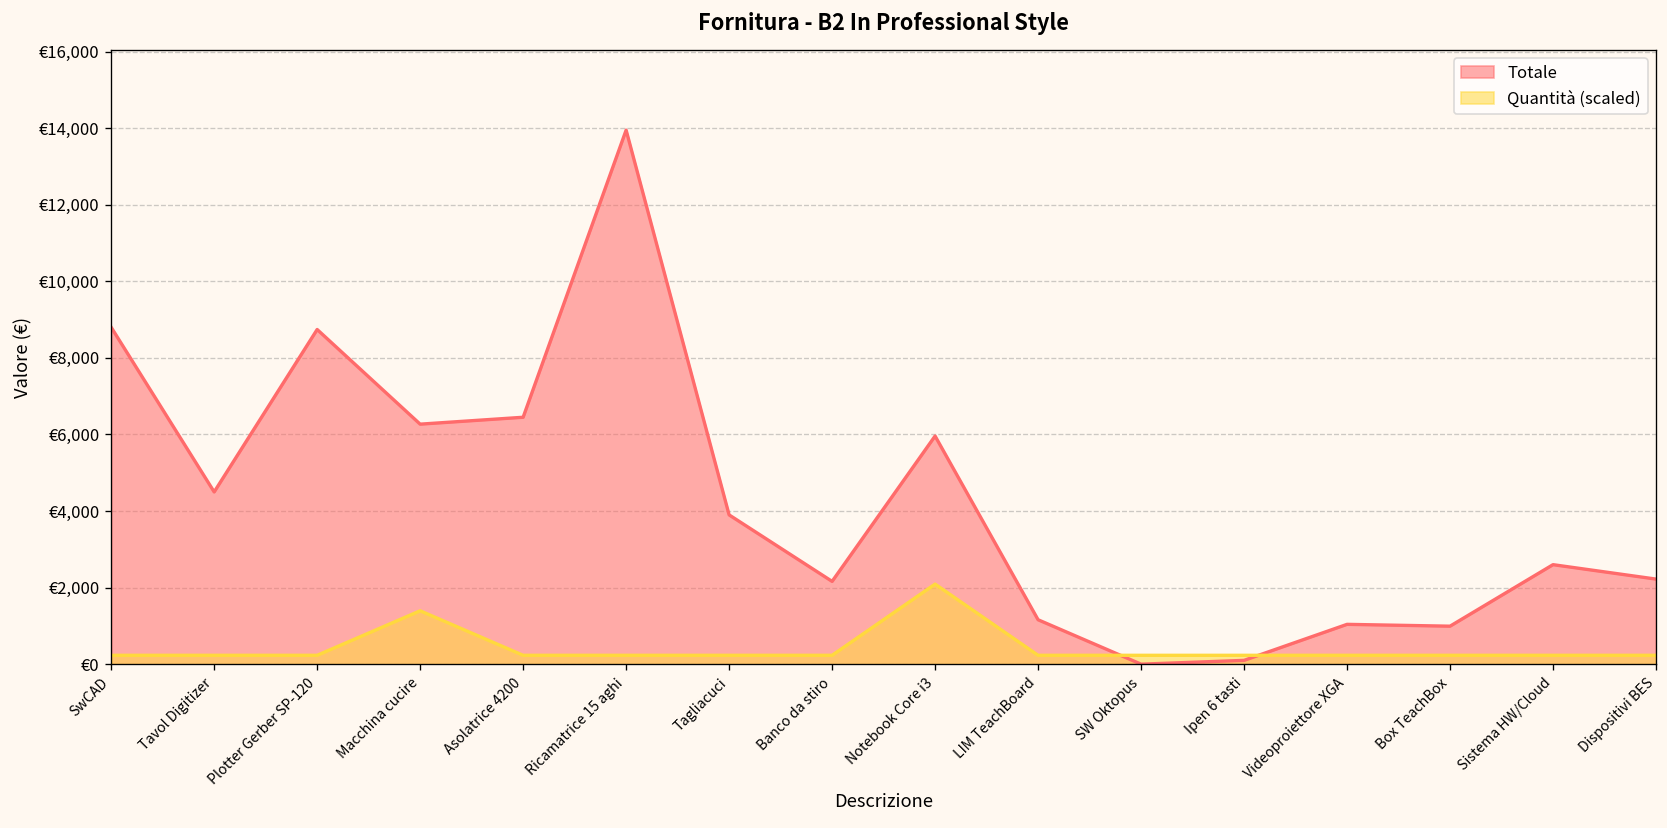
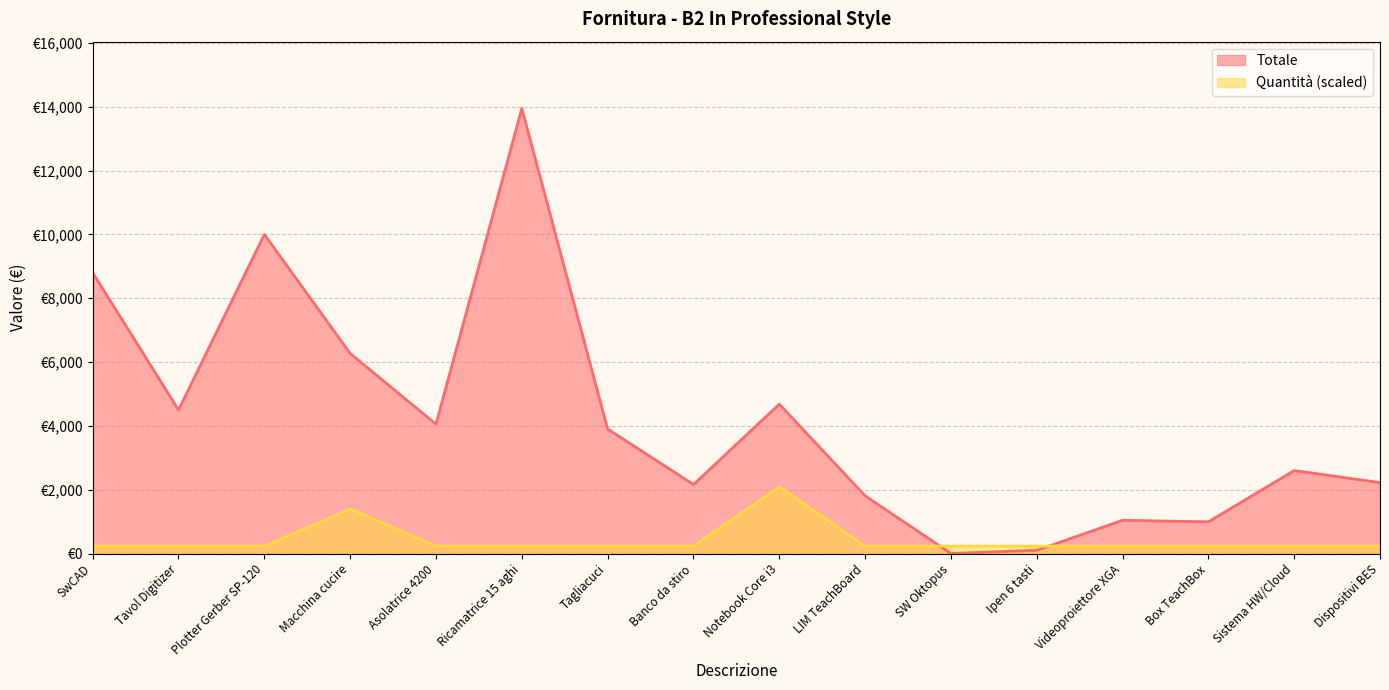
Totale, Plotter Gerber SP-120: €8,700 -> €10,000
Totale, Asolatrice 4200: €6,500 -> €4,100
Totale, Notebook Core i3: €6,000 -> €4,700
Totale, LIM TeachBoard: €1,200 -> €1,800
